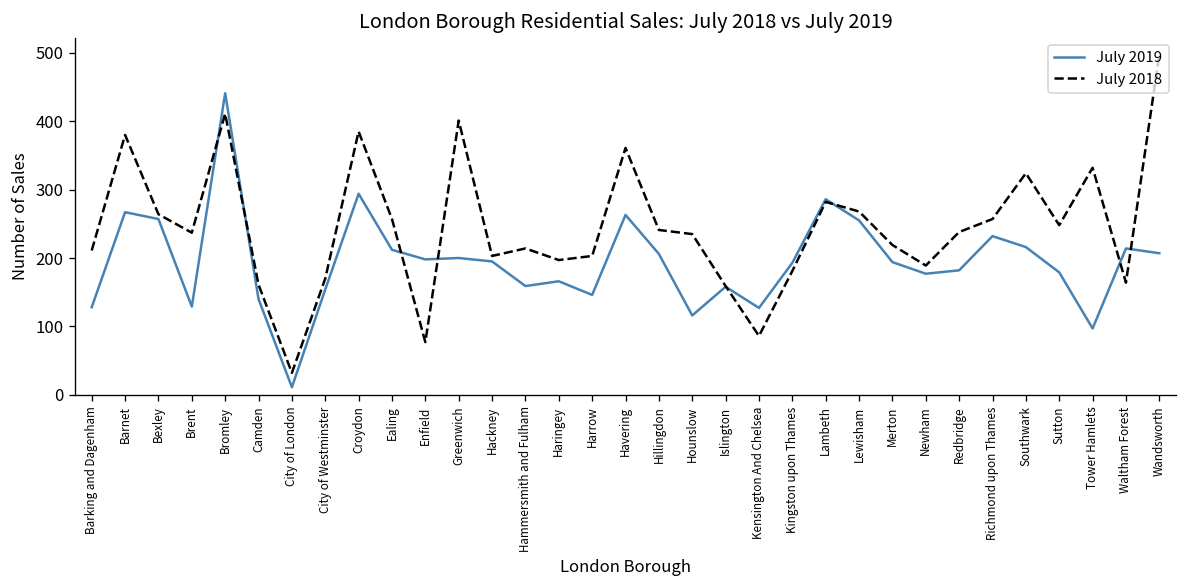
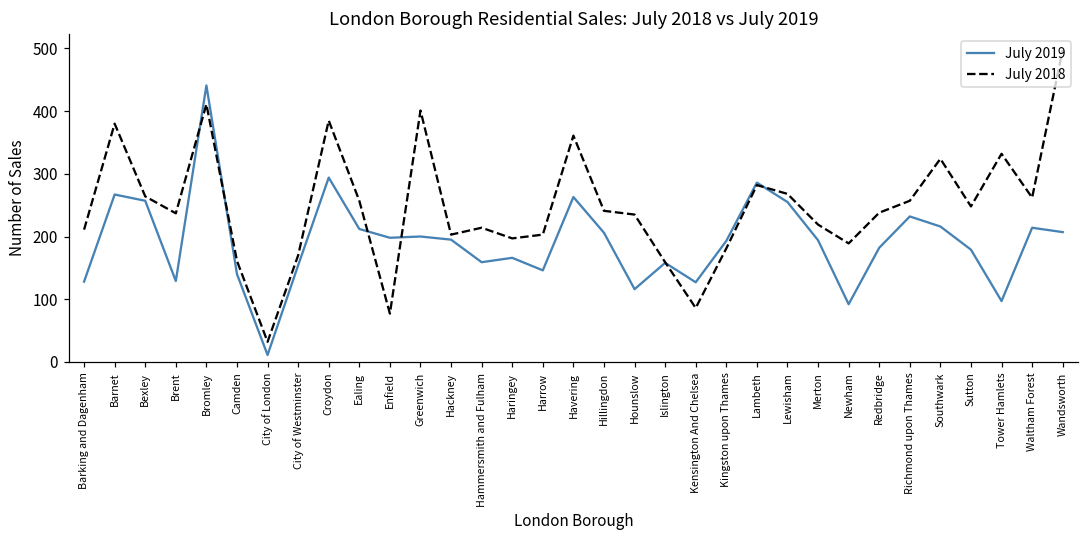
July 2019, Newham: 180 -> 90
July 2018, Waltham Forest: 160 -> 260
